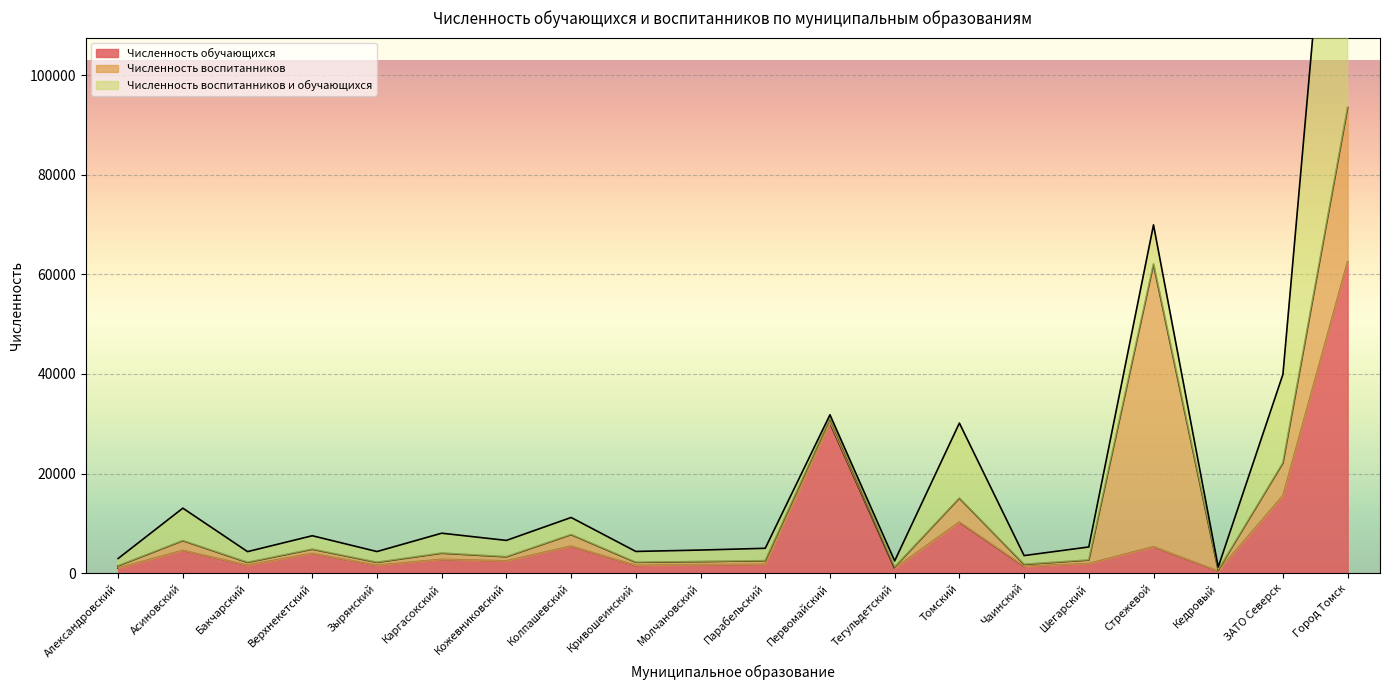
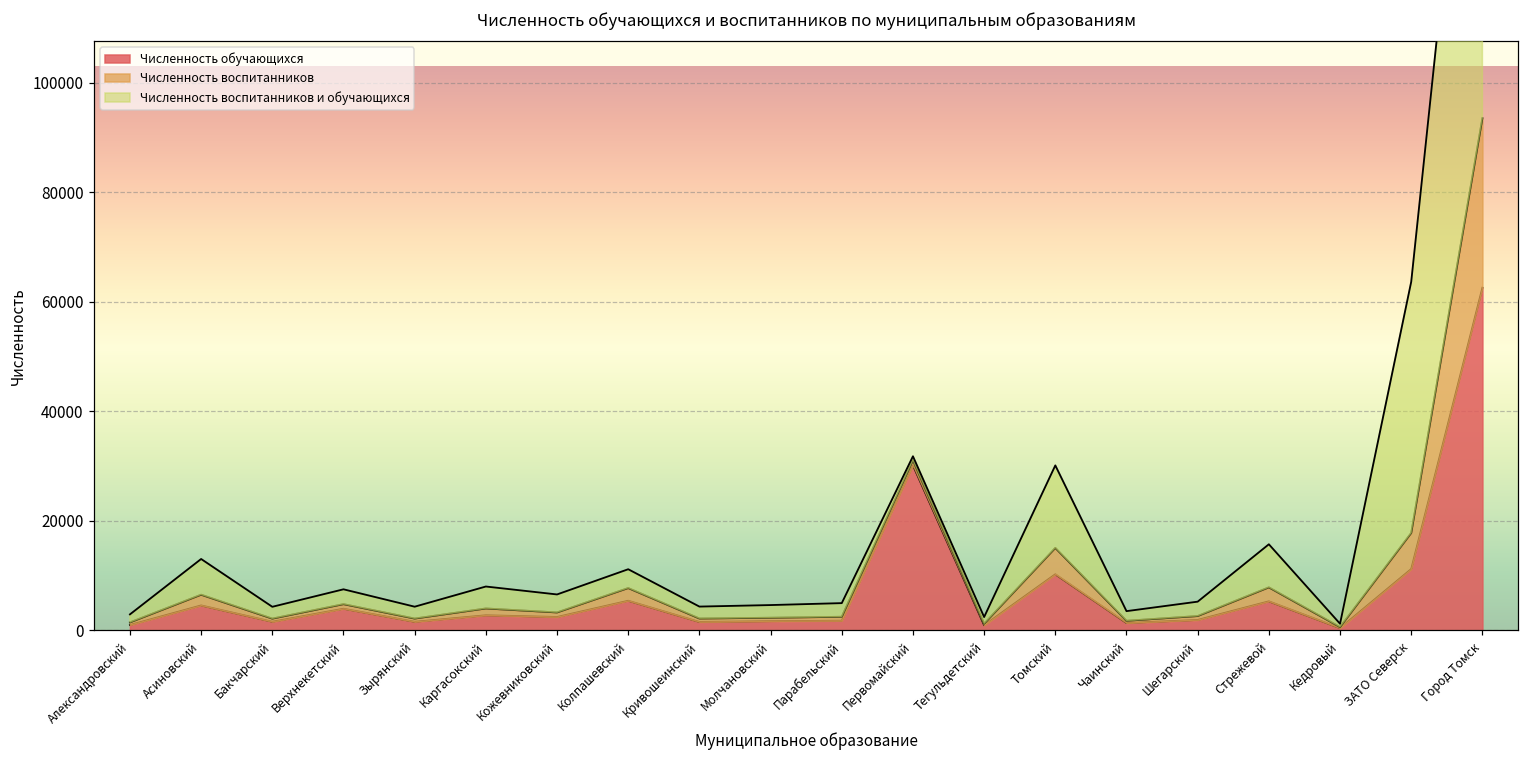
Численность воспитанников, Стрежевой: 57000 -> 3000
Численность обучающихся, ЗАТО Северск: 16000 -> 11000
Численность воспитанников и обучающихся, ЗАТО Северск: 18000 -> 46000
